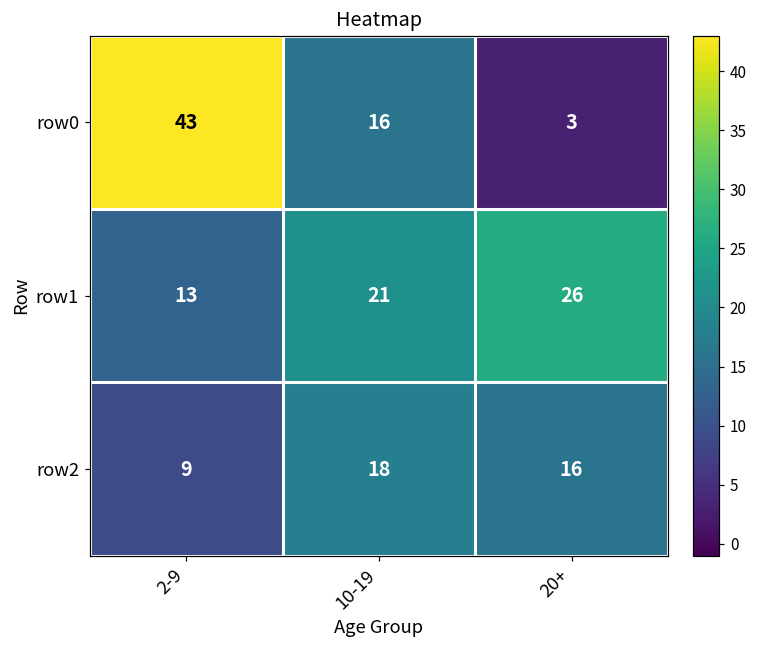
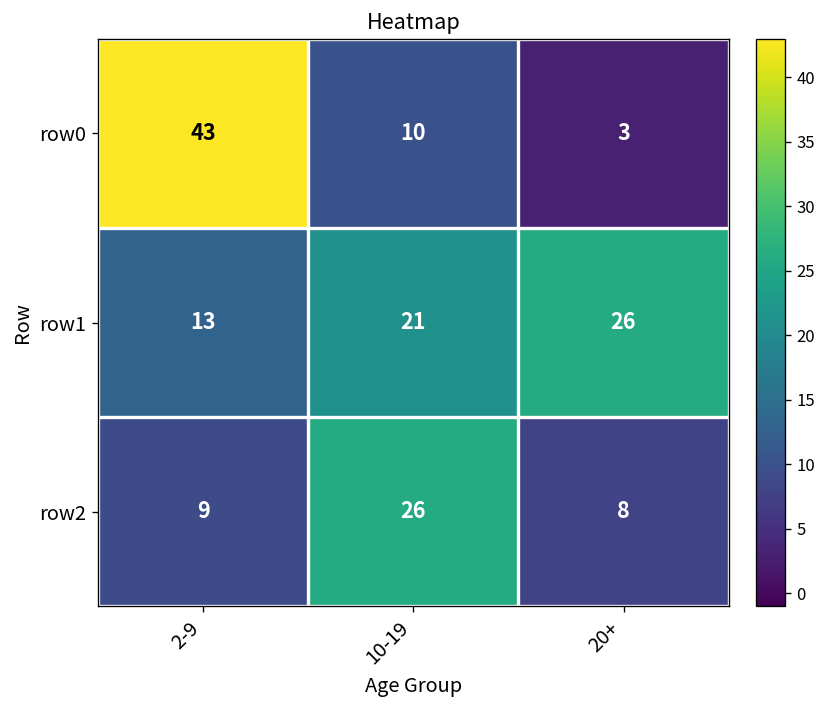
row0, 10-19: 16 -> 10
row2, 10-19: 18 -> 26
row2, 20+: 16 -> 8
